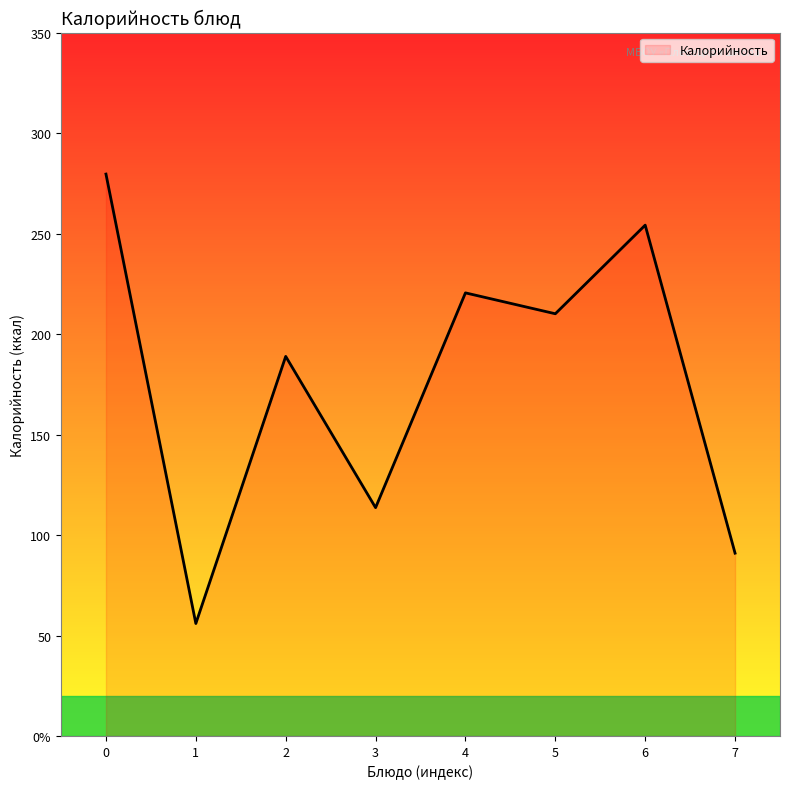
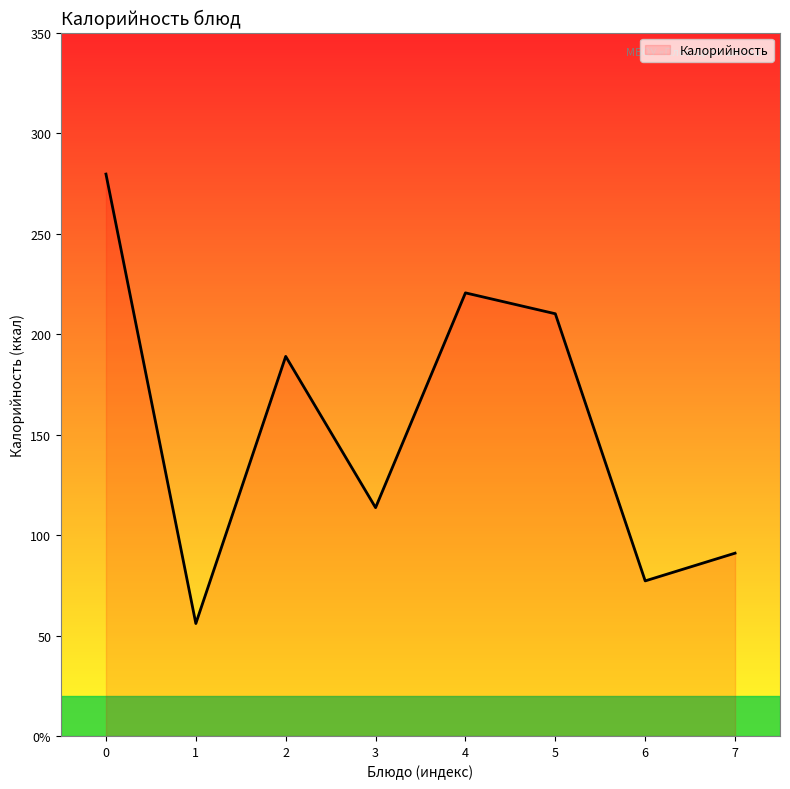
6: 254 -> 77
